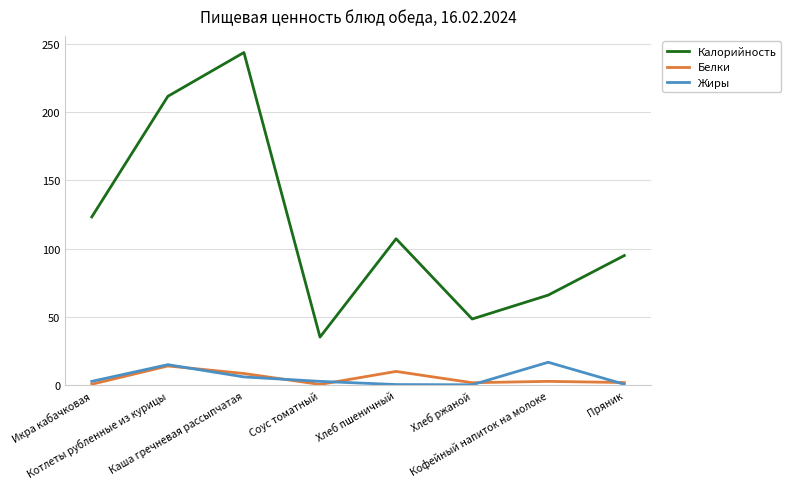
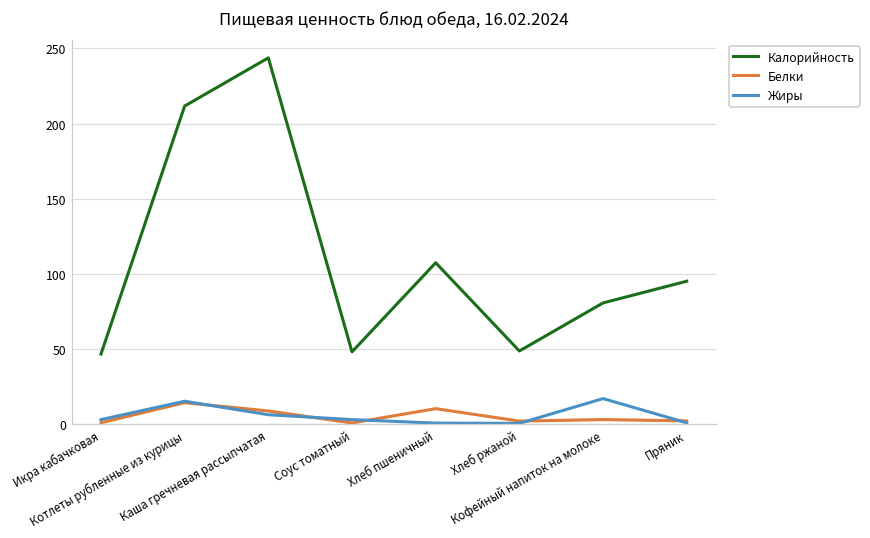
Калорийность, Икра кабачковая: 123 -> 47
Калорийность, Соус томатный: 35 -> 48
Калорийность, Кофейный напиток на молоке: 66 -> 81
